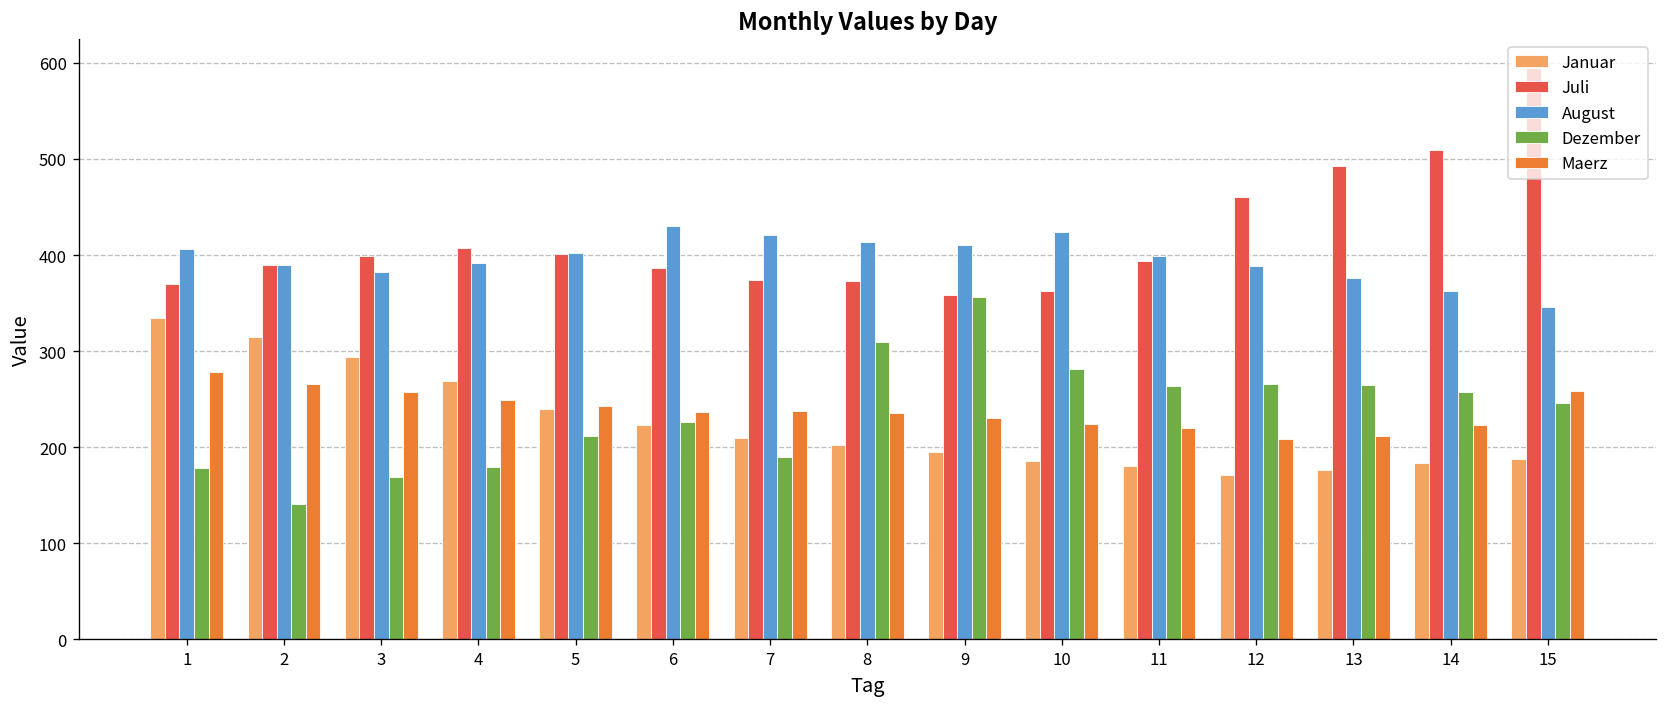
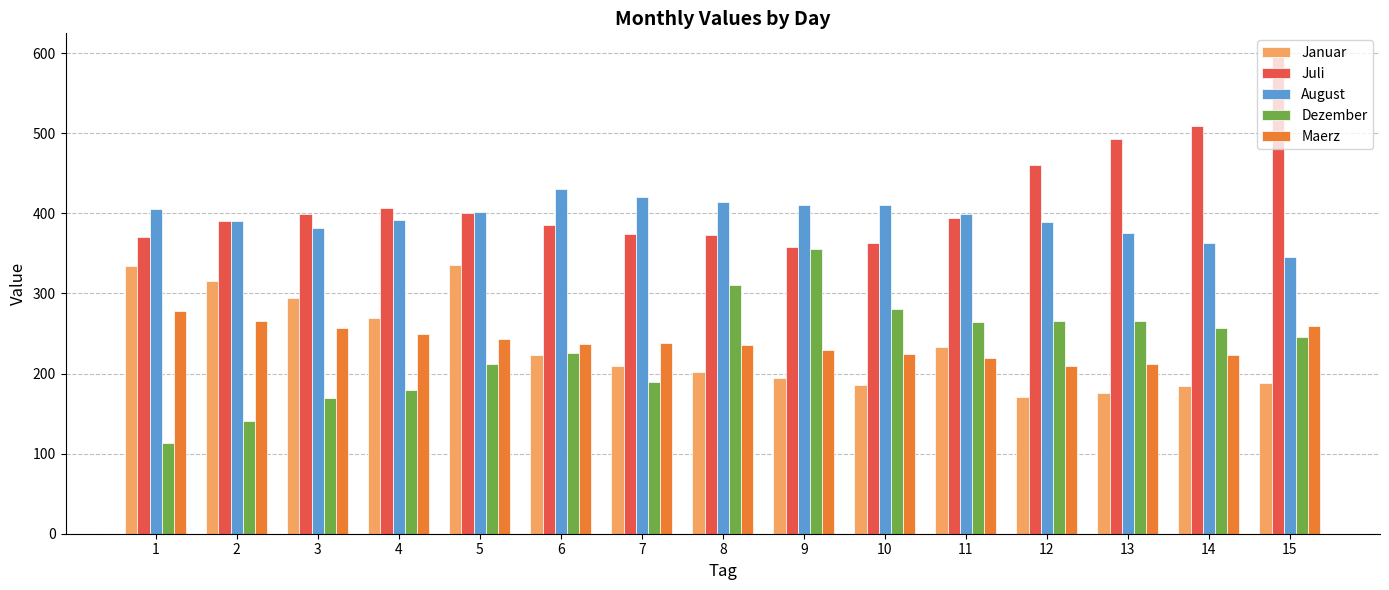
Dezember, 1: 180 -> 110
Januar, 5: 240 -> 340
August, 10: 420 -> 410
Januar, 11: 180 -> 230
